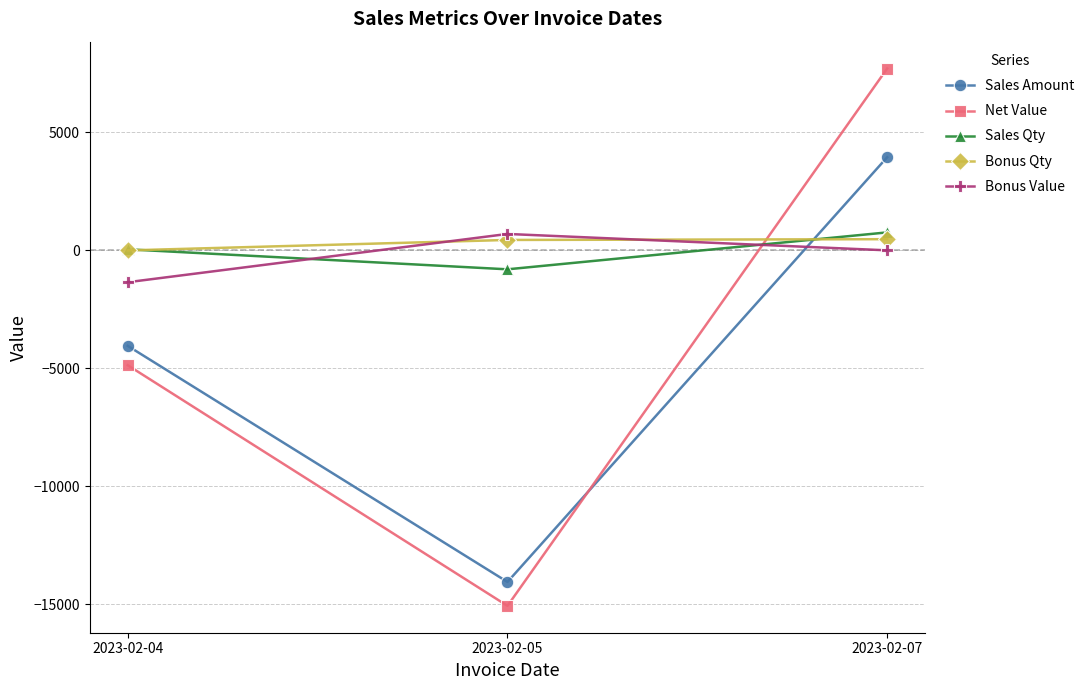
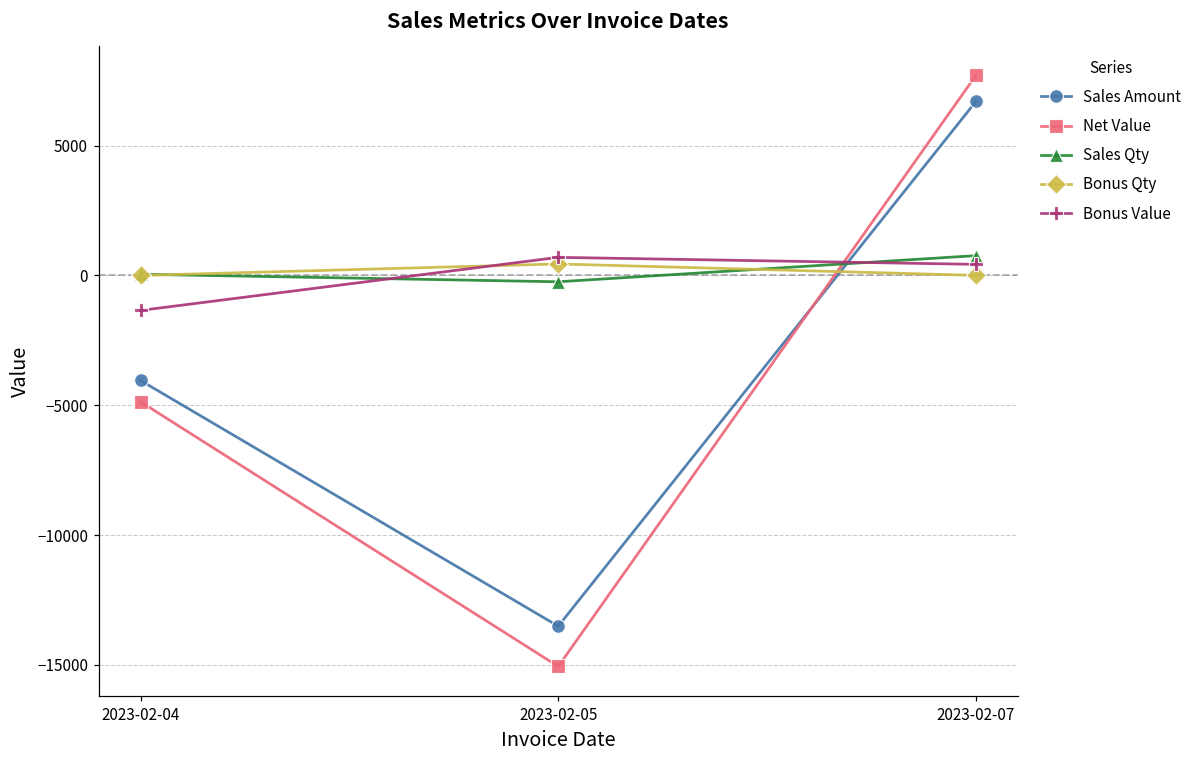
Sales Amount, 2023-02-05: -14000 -> -13500
Sales Qty, 2023-02-05: -800 -> -200
Sales Amount, 2023-02-07: 3900 -> 6700
Bonus Qty, 2023-02-07: 500 -> 0
Bonus Value, 2023-02-07: 0 -> 400
